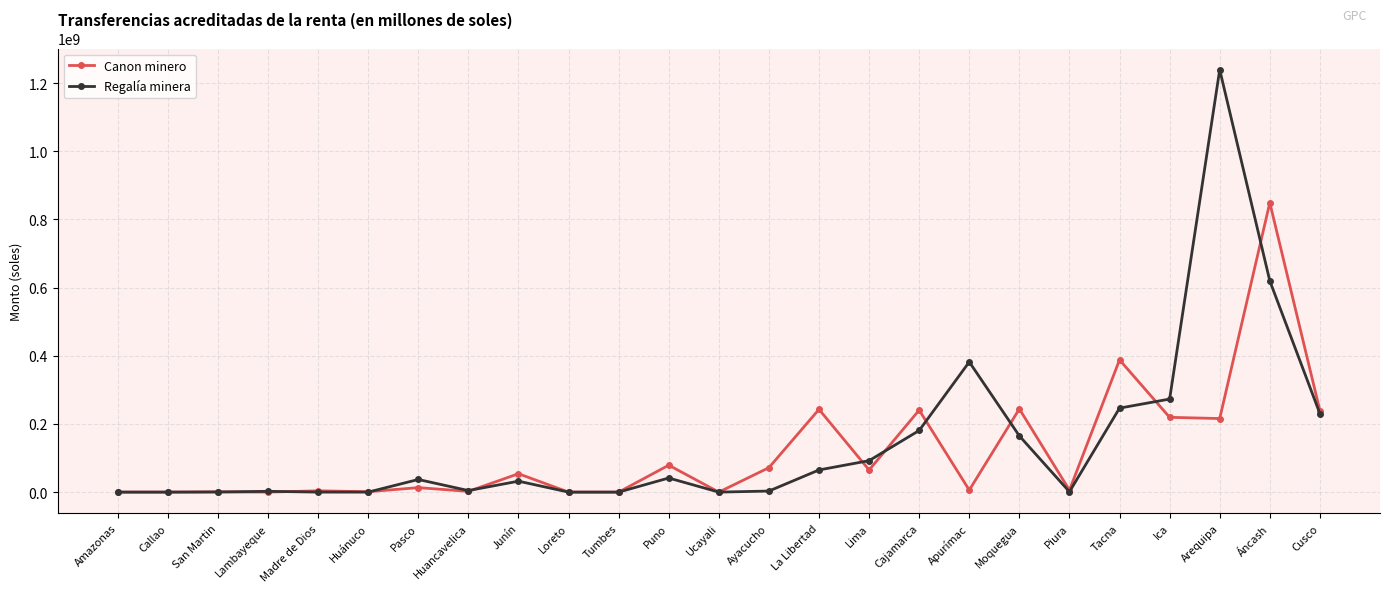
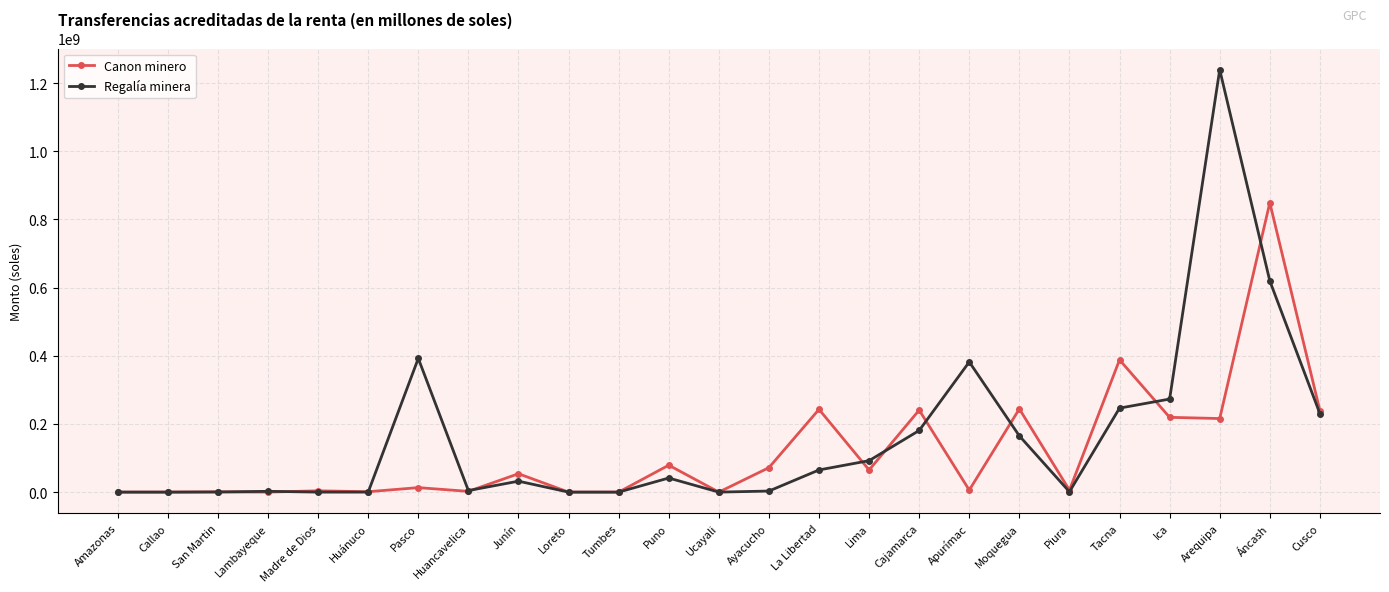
Regalía minera, Pasco: 40000000 -> 390000000
